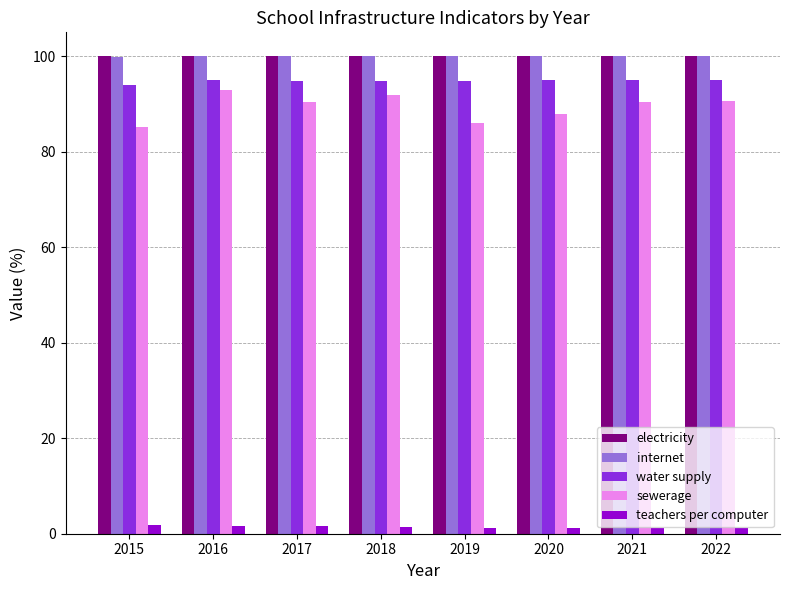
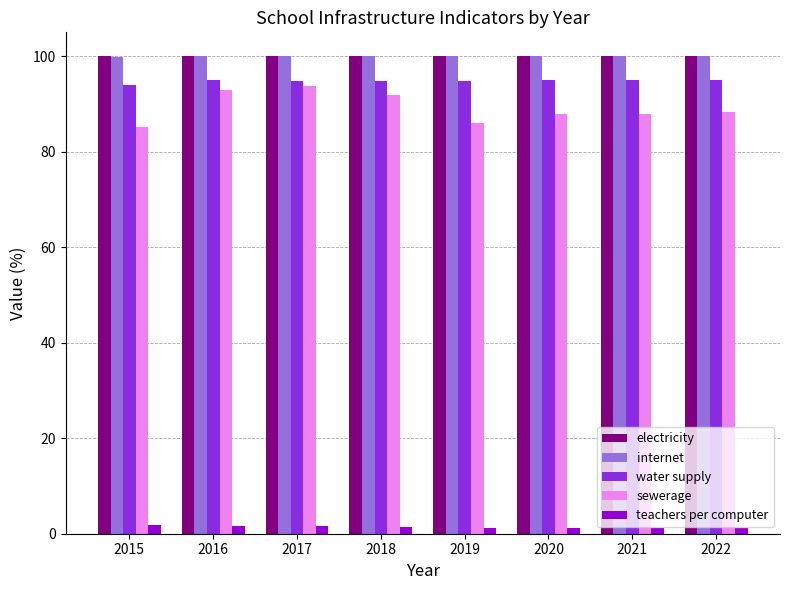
sewerage, 2017: 90 -> 94
sewerage, 2021: 90 -> 88
sewerage, 2022: 91 -> 88
